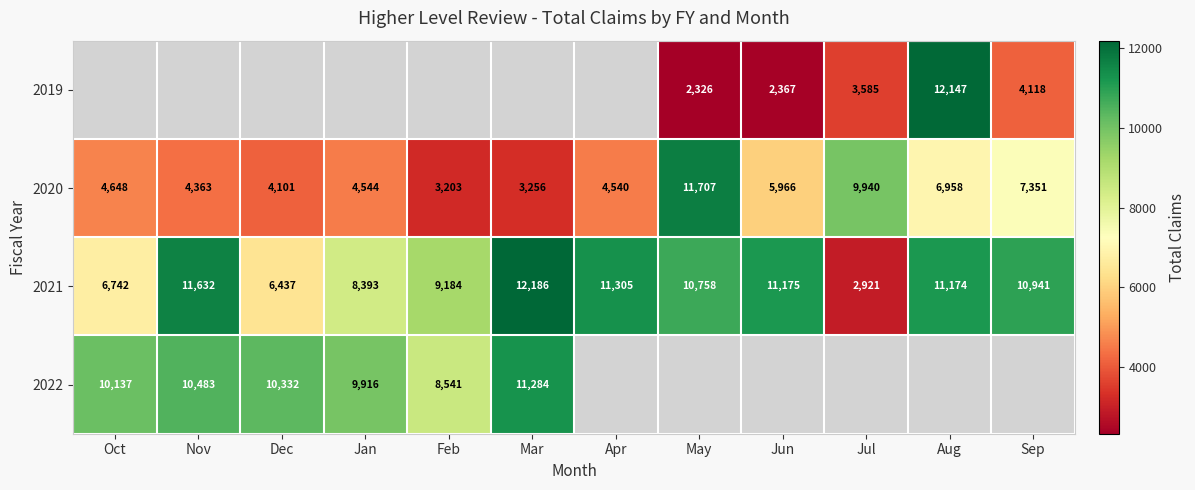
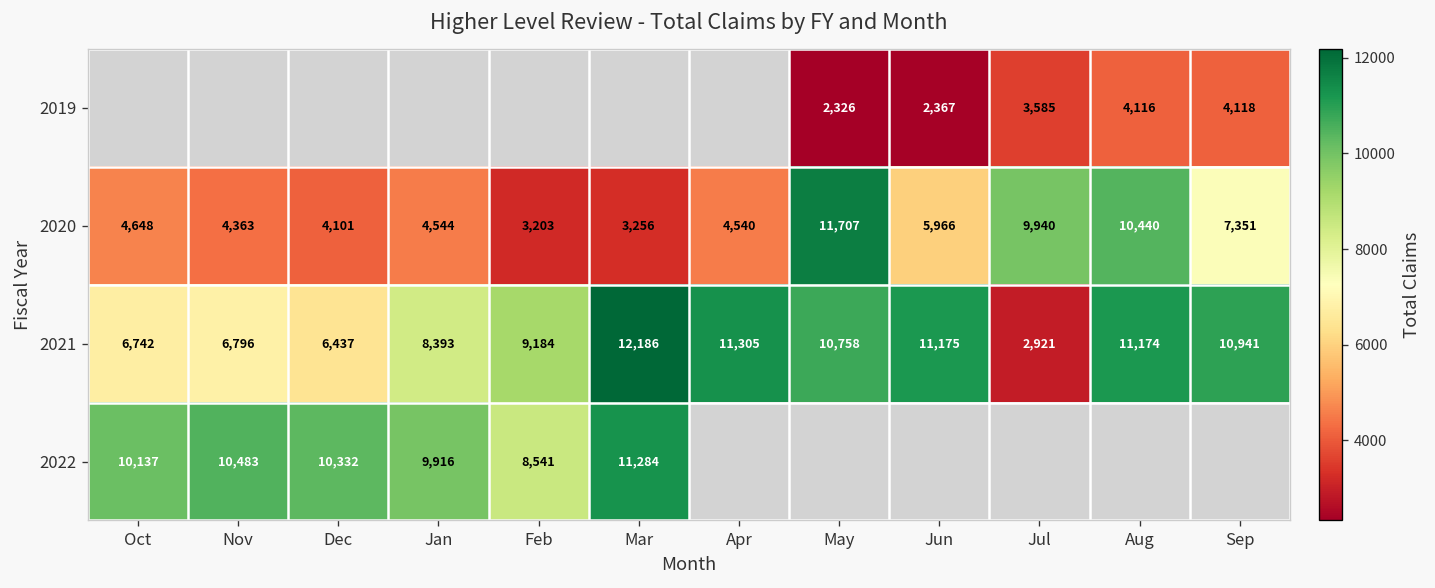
2019, Aug: 12,147 -> 4,116
2020, Aug: 6,958 -> 10,440
2021, Nov: 11,632 -> 6,796
